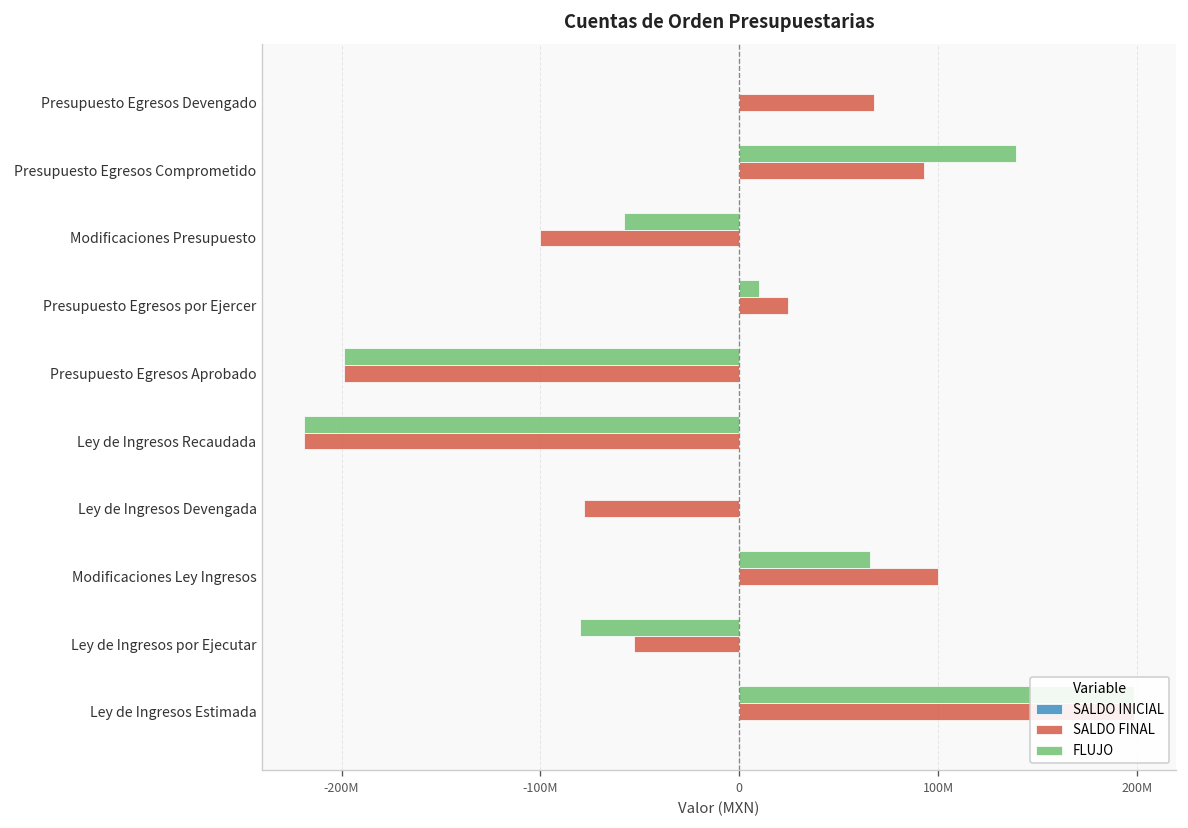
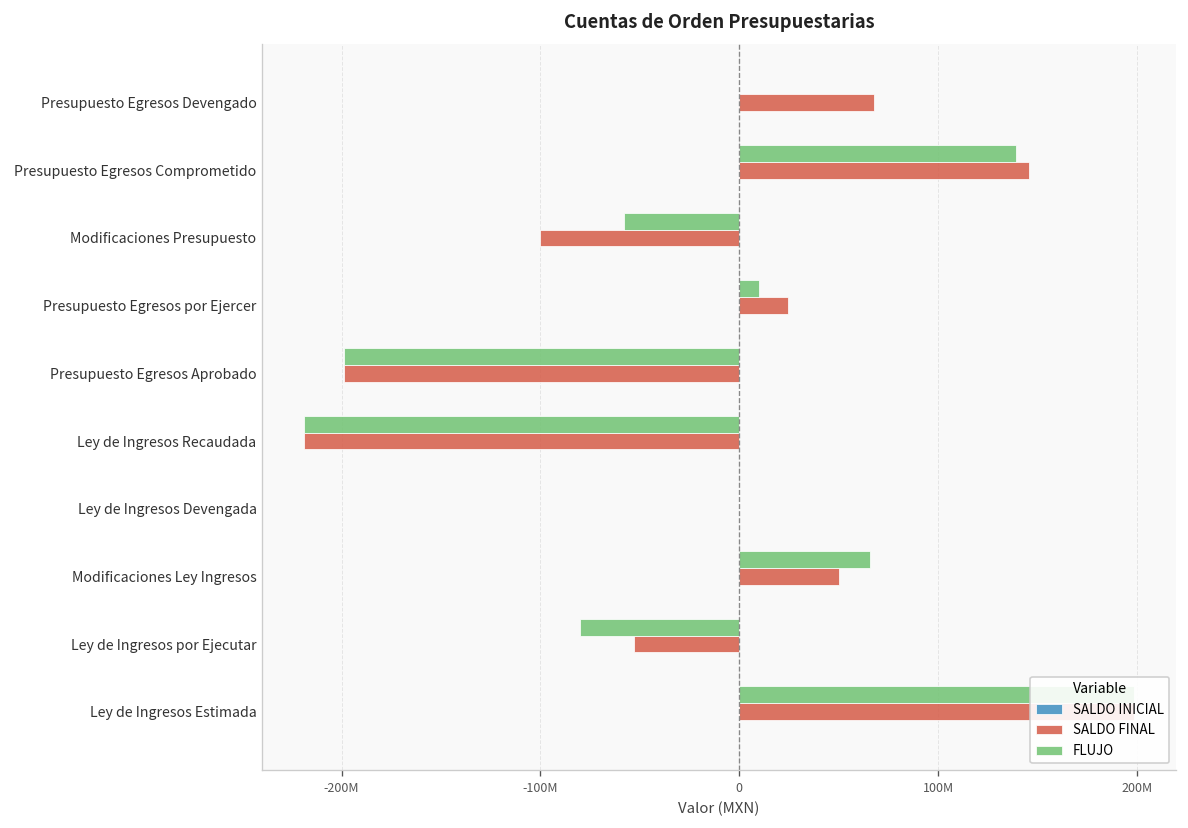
SALDO FINAL, Presupuesto Egresos Comprometido: 93000000 -> 146000000
SALDO FINAL, Ley de Ingresos Devengada: -78000000 -> 0
SALDO FINAL, Modificaciones Ley Ingresos: 100000000 -> 50000000
